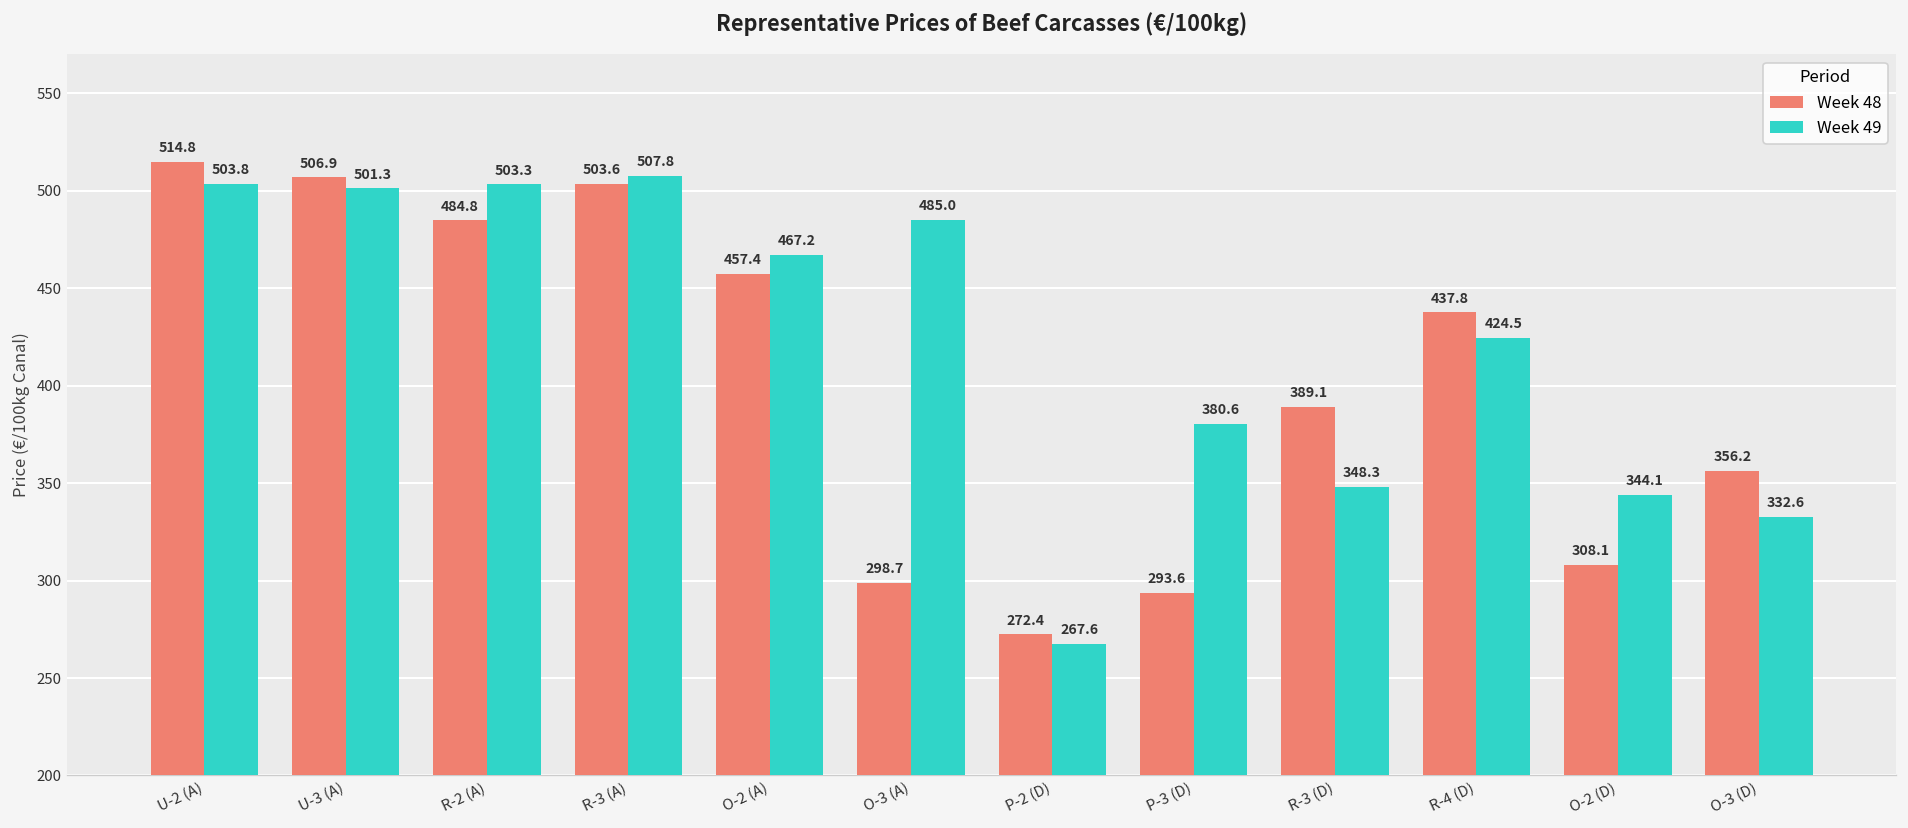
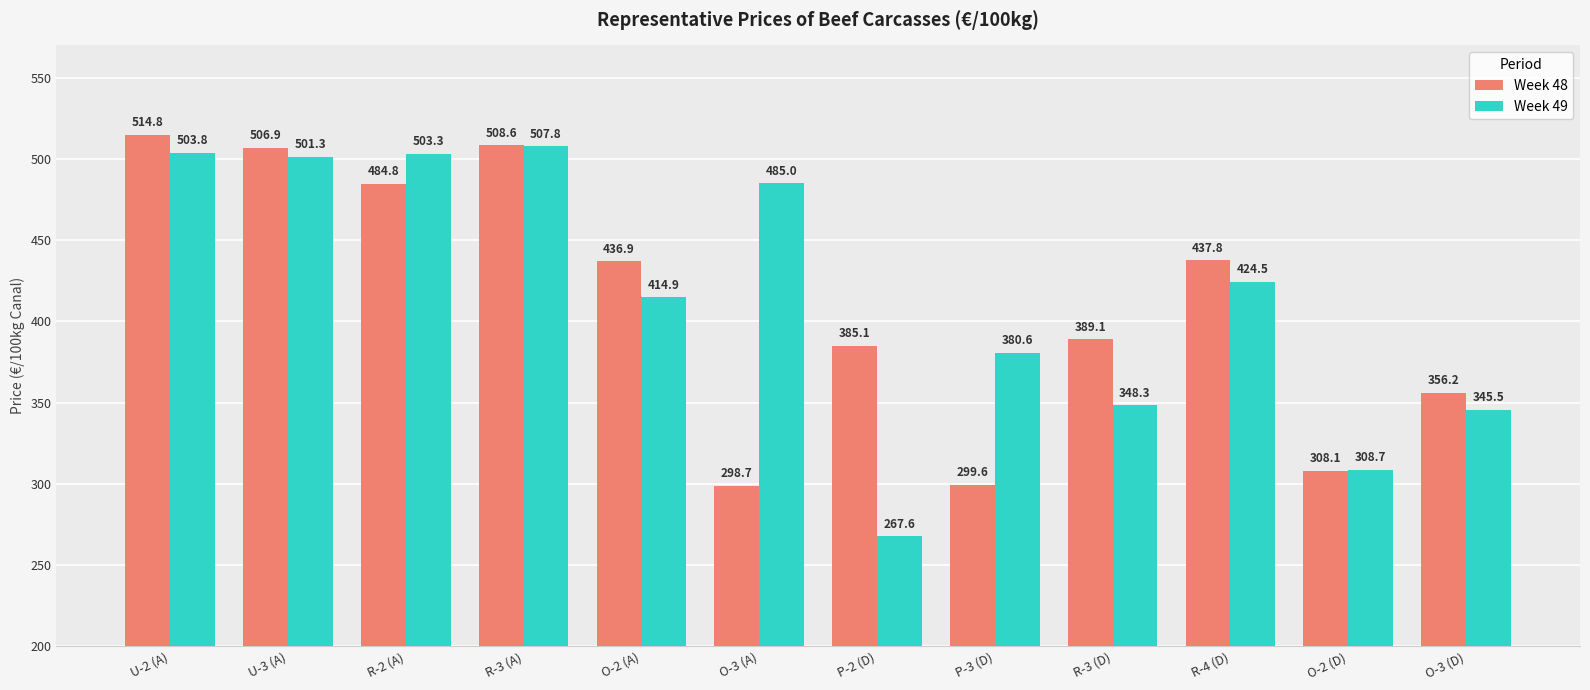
Week 48, R-3 (A): 503.6 -> 508.6
Week 48, O-2 (A): 457.4 -> 436.9
Week 49, O-2 (A): 467.2 -> 414.9
Week 48, P-2 (D): 272.4 -> 385.1
Week 48, P-3 (D): 293.6 -> 299.6
Week 49, O-2 (D): 344.1 -> 308.7
Week 49, O-3 (D): 332.6 -> 345.5
